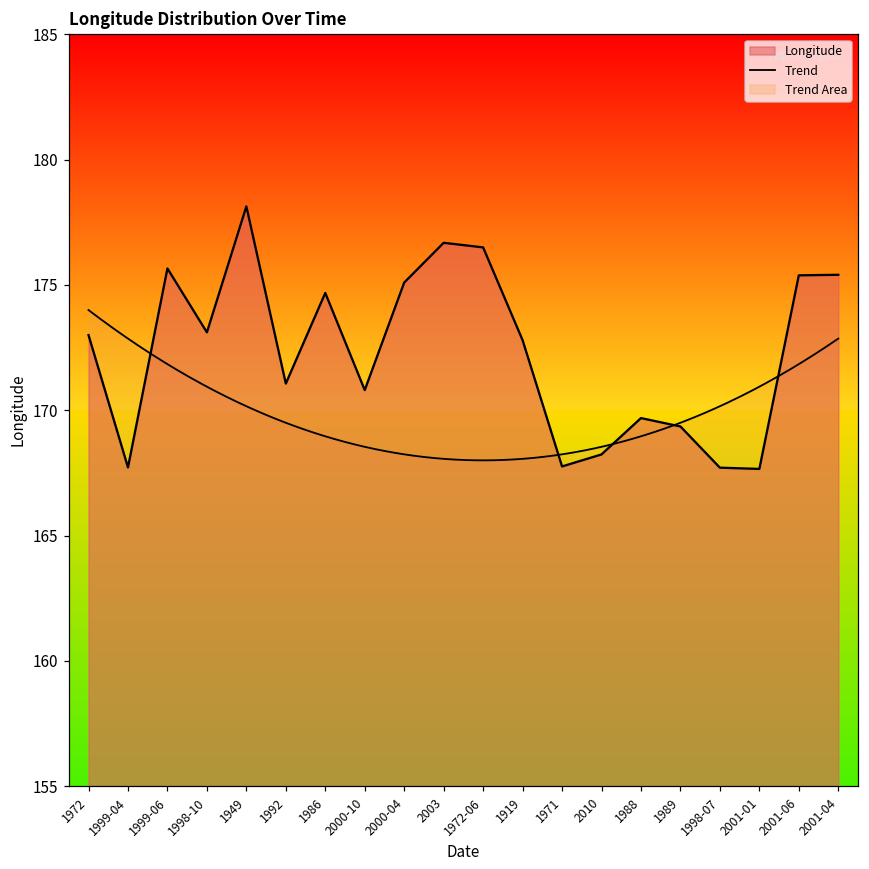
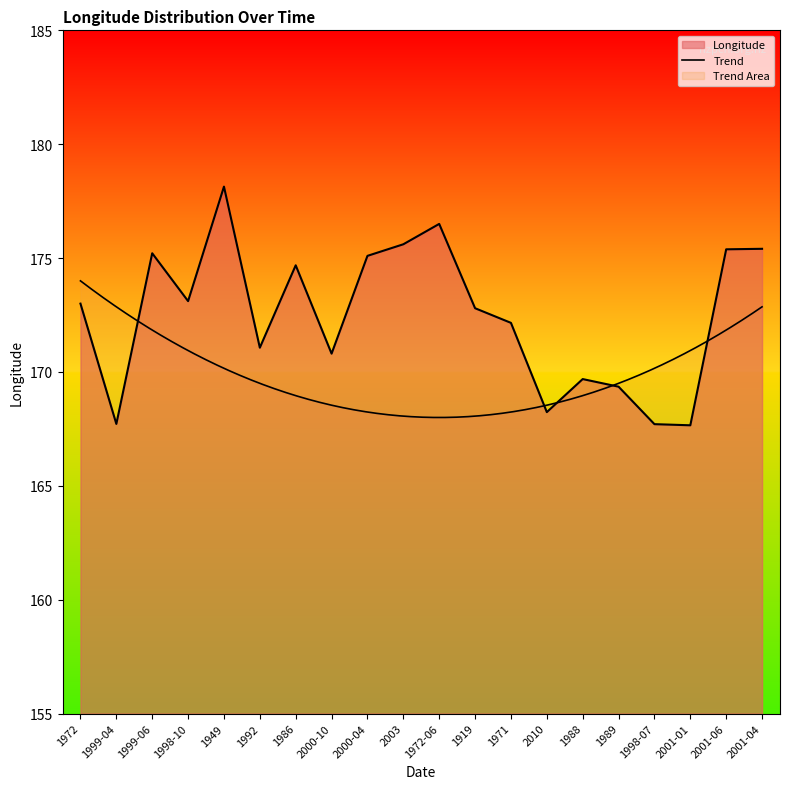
Longitude, 1999-06: 175.7 -> 175.2
Longitude, 2003: 176.7 -> 175.6
Longitude, 1971: 167.8 -> 172.2
